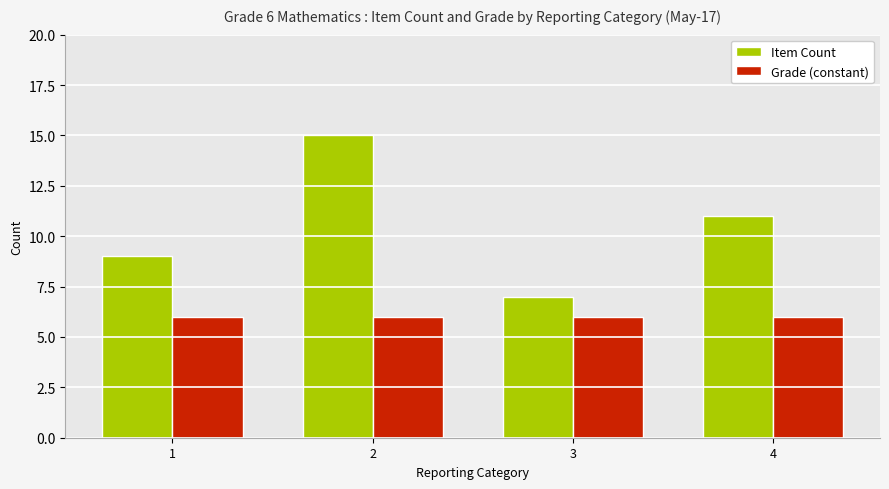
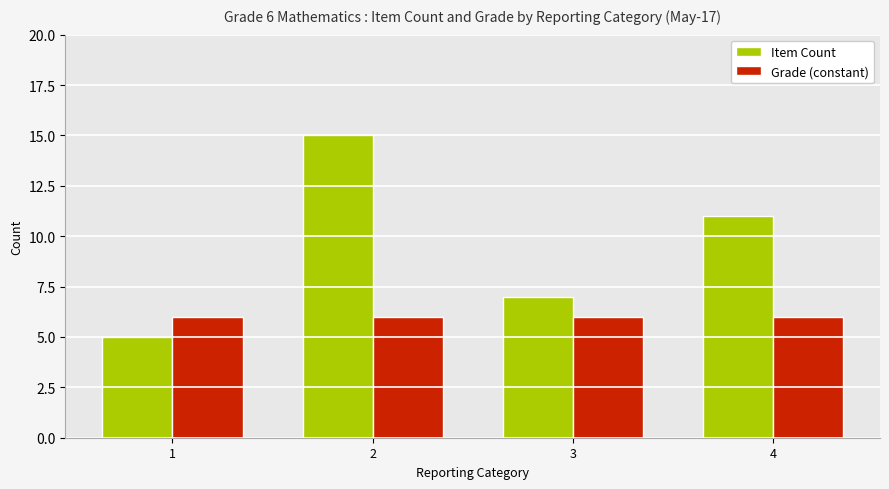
Item Count, 1: 9 -> 5
